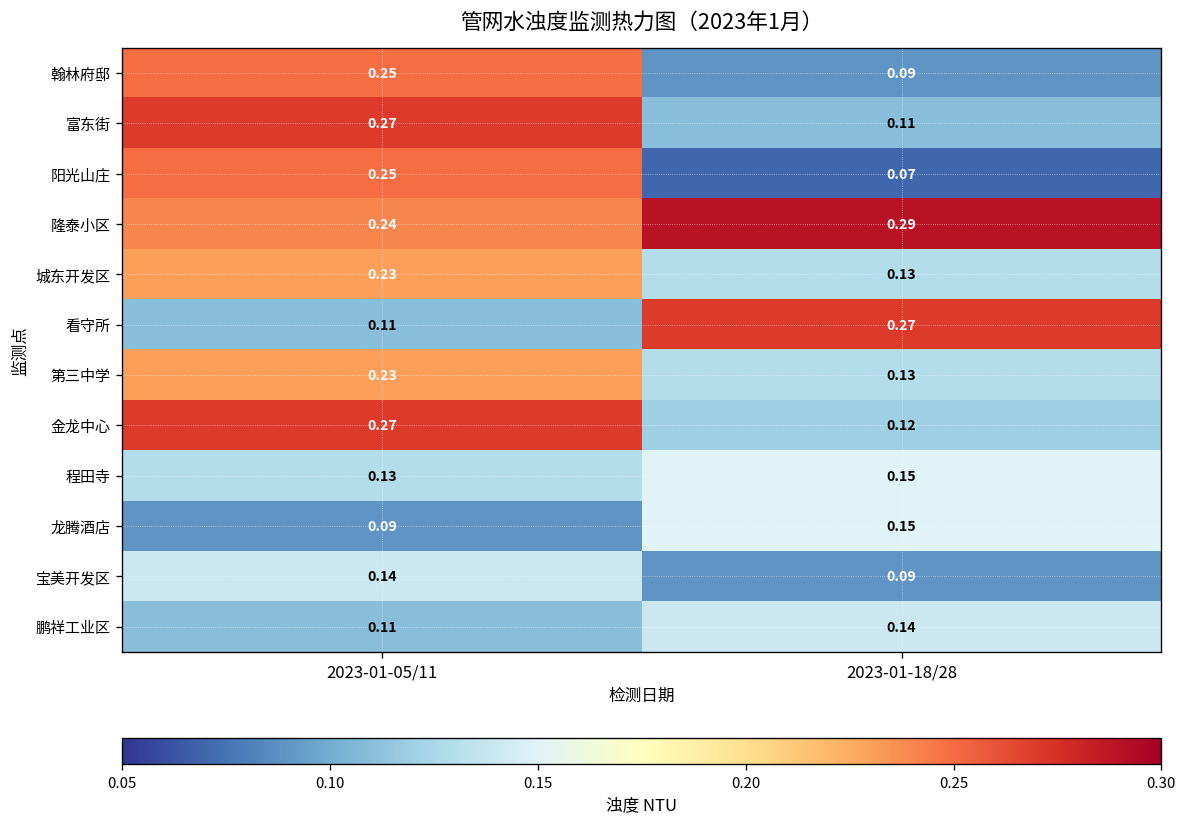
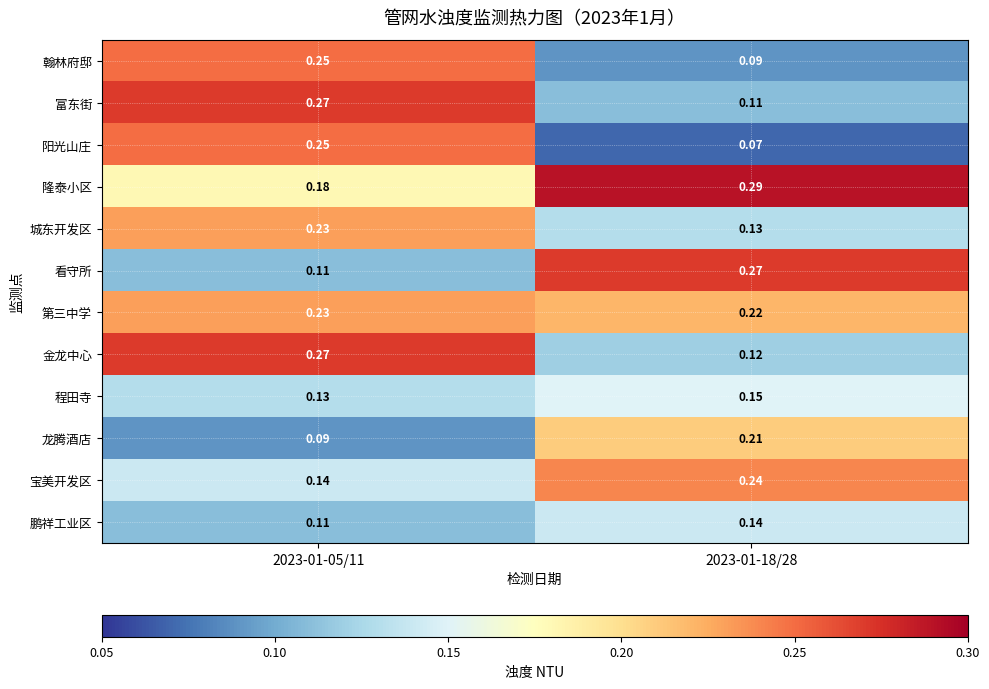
隆泰小区, 2023-01-05/11: 0.24 -> 0.18
第三中学, 2023-01-18/28: 0.13 -> 0.22
龙腾酒店, 2023-01-18/28: 0.15 -> 0.21
宝美开发区, 2023-01-18/28: 0.09 -> 0.24
